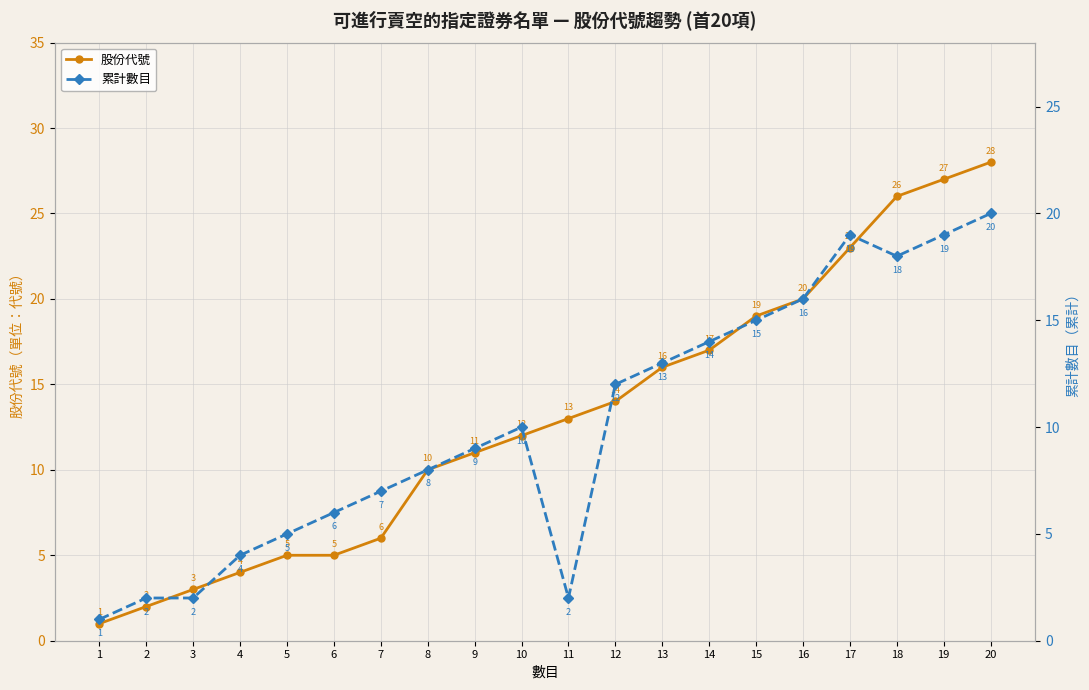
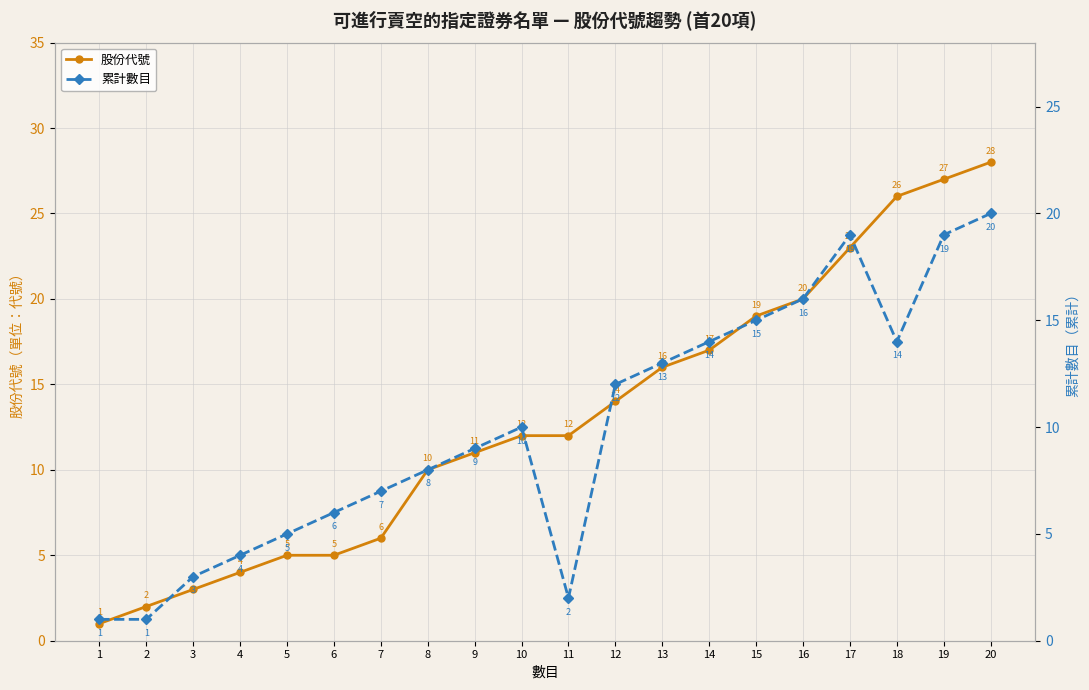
股份代號, 11: 13 -> 12
累計數目, 2: 2 -> 1
累計數目, 3: 2 -> 3
累計數目, 18: 18 -> 14
